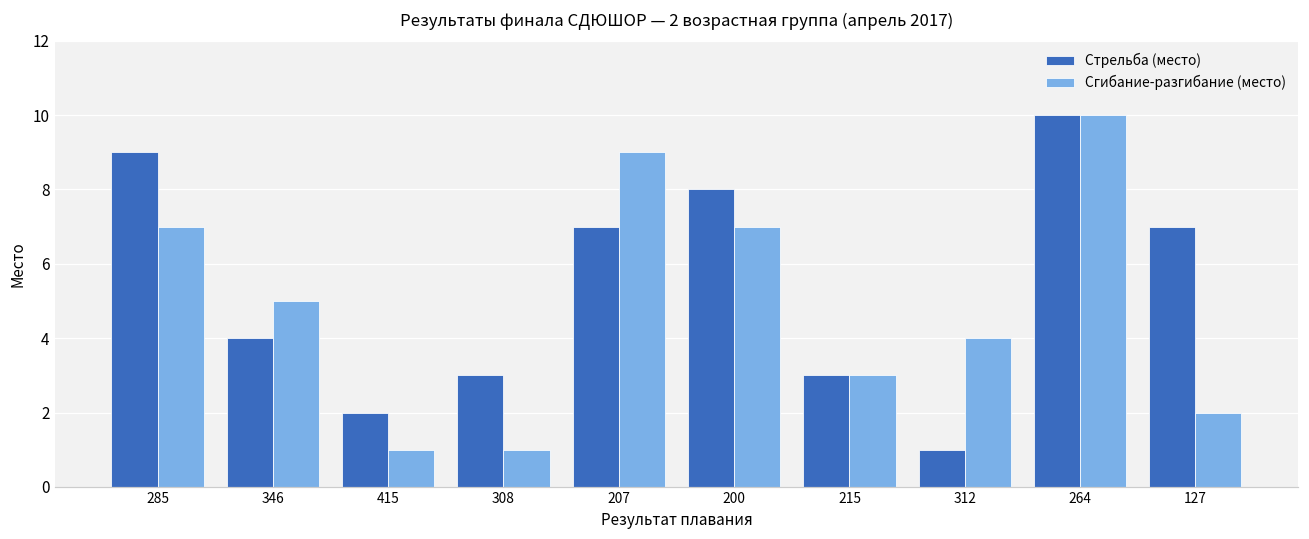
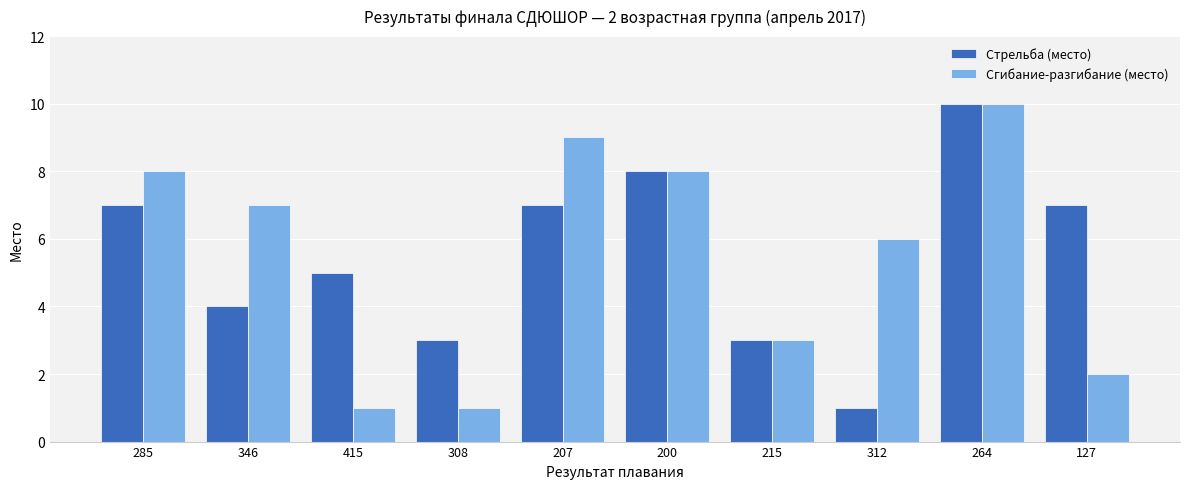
Стрельба (место), 285: 9 -> 7
Сгибание-разгибание (место), 285: 7 -> 8
Сгибание-разгибание (место), 346: 5 -> 7
Стрельба (место), 415: 2 -> 5
Сгибание-разгибание (место), 200: 7 -> 8
Сгибание-разгибание (место), 312: 4 -> 6
